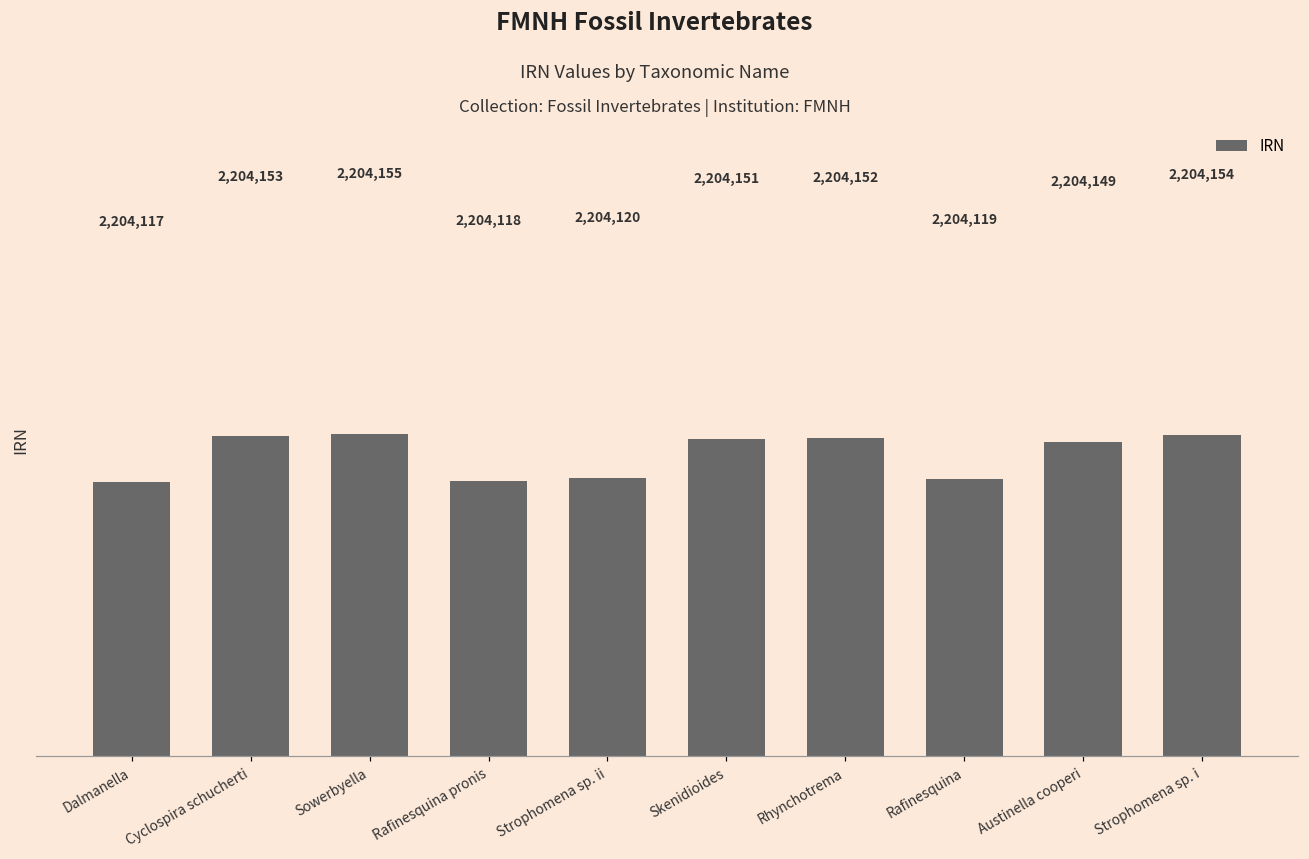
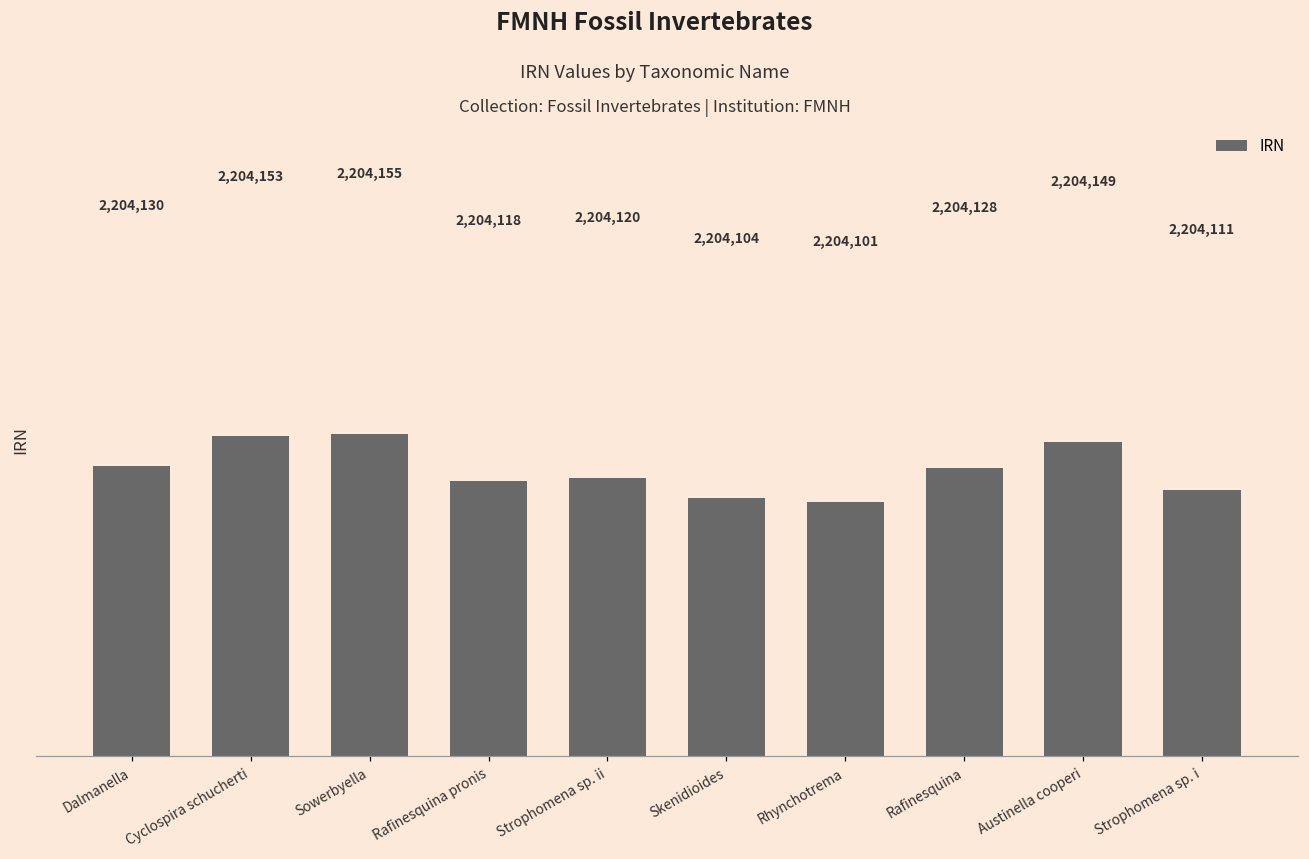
Dalmanella: 2,204,117 -> 2,204,130
Skenidioides: 2,204,151 -> 2,204,104
Rhynchotrema: 2,204,152 -> 2,204,101
Rafinesquina: 2,204,119 -> 2,204,128
Strophomena sp. i: 2,204,154 -> 2,204,111
